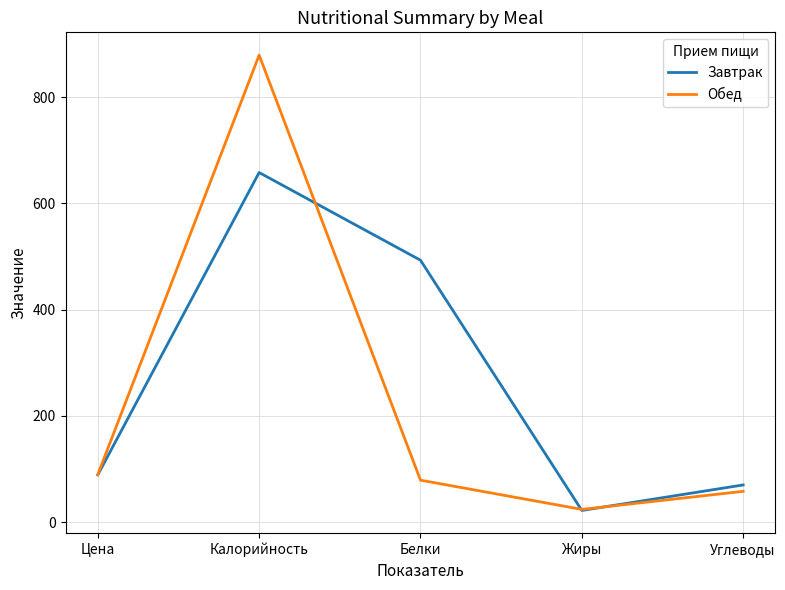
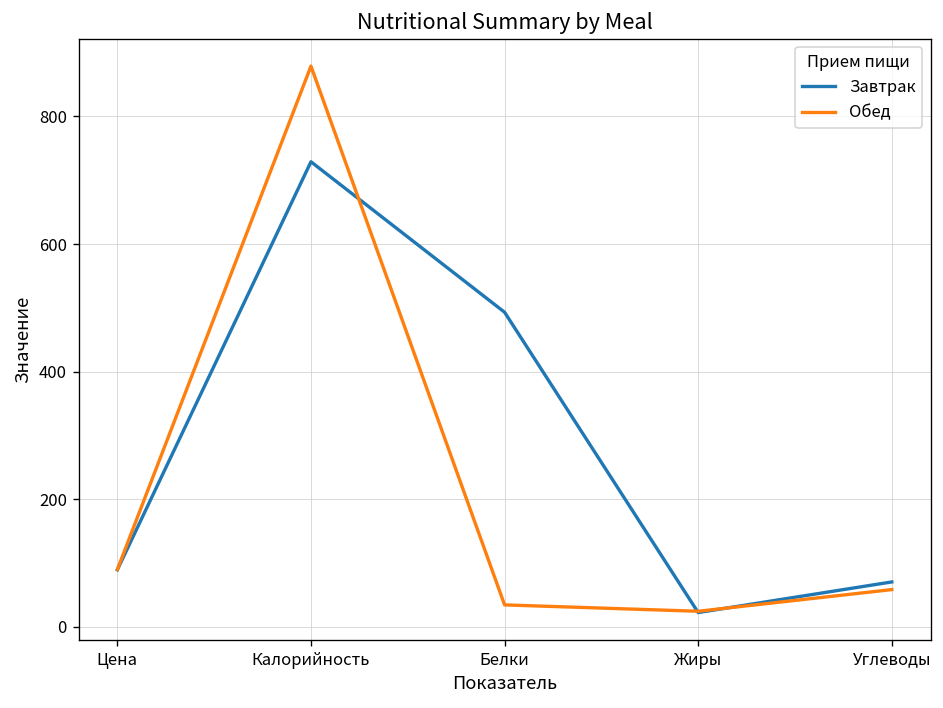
Завтрак, Калорийность: 660 -> 730
Обед, Белки: 80 -> 30
